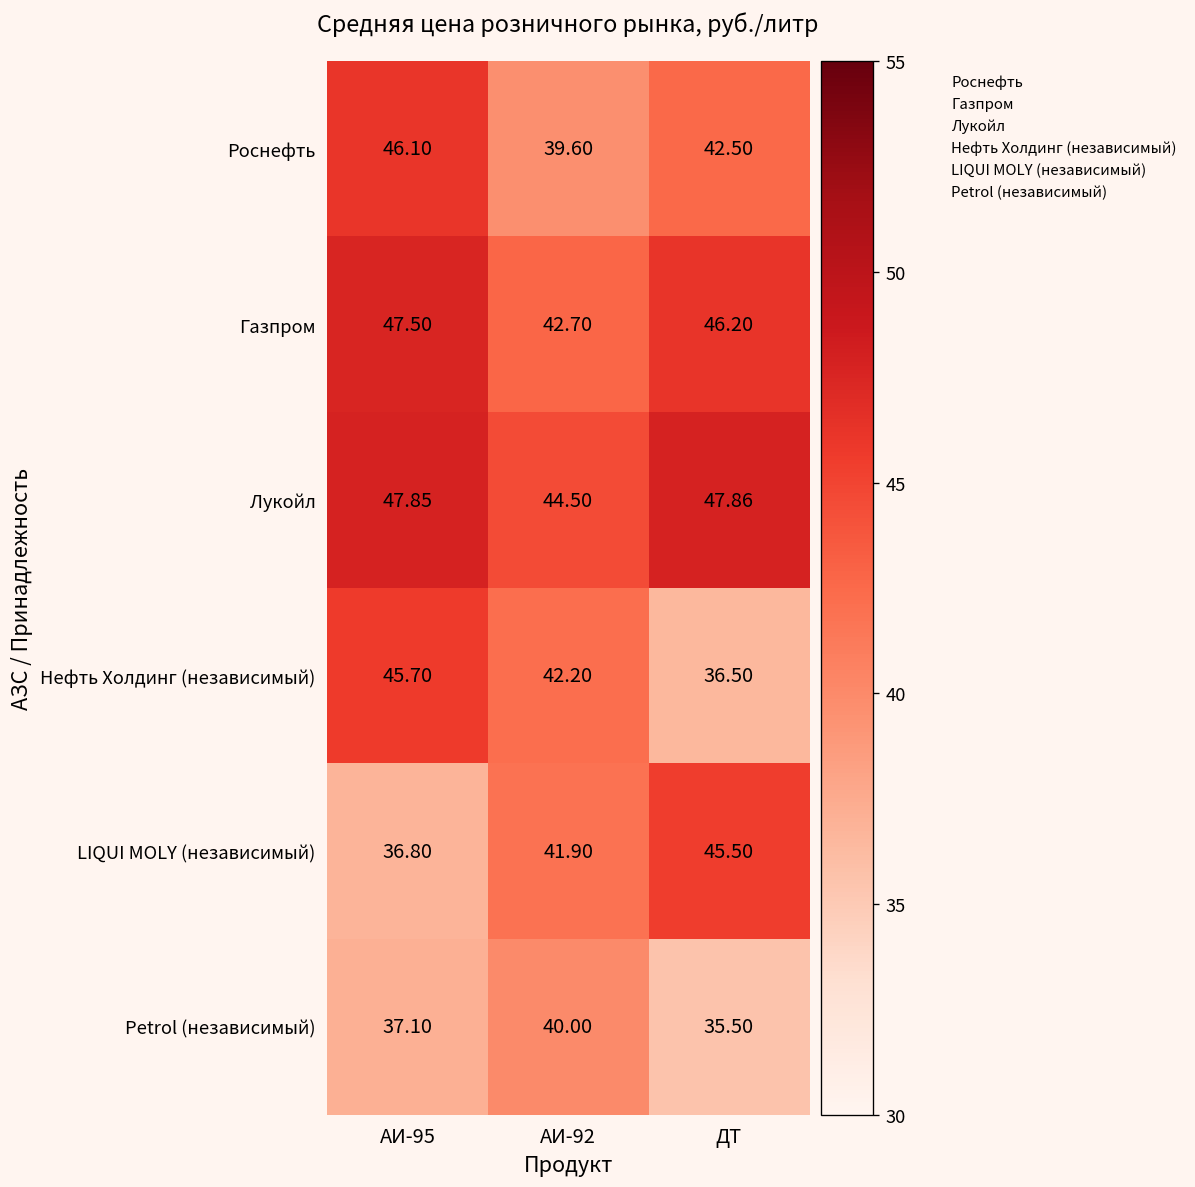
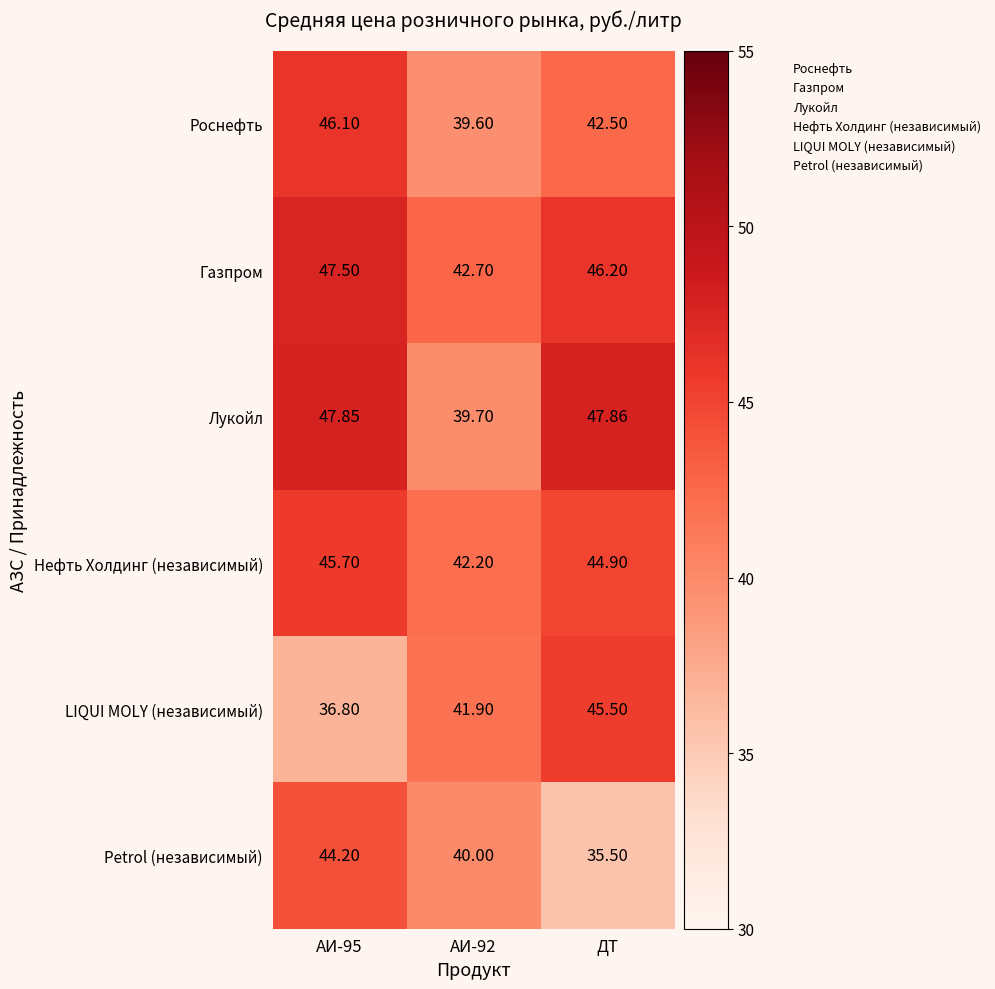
Лукойл, АИ-92: 44.50 -> 39.70
Нефть Холдинг (независимый), ДТ: 36.50 -> 44.90
Petrol (независимый), АИ-95: 37.10 -> 44.20
